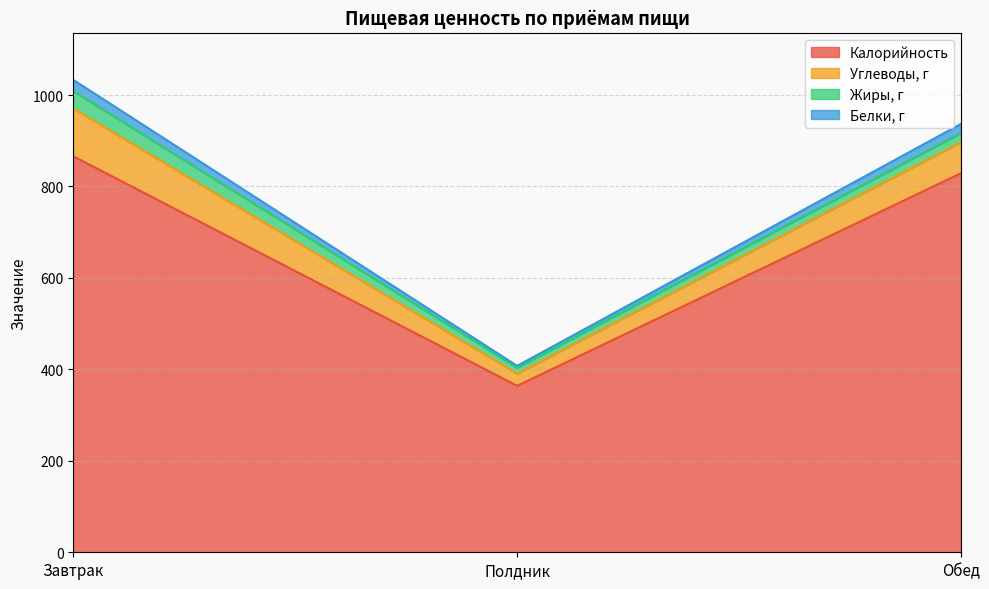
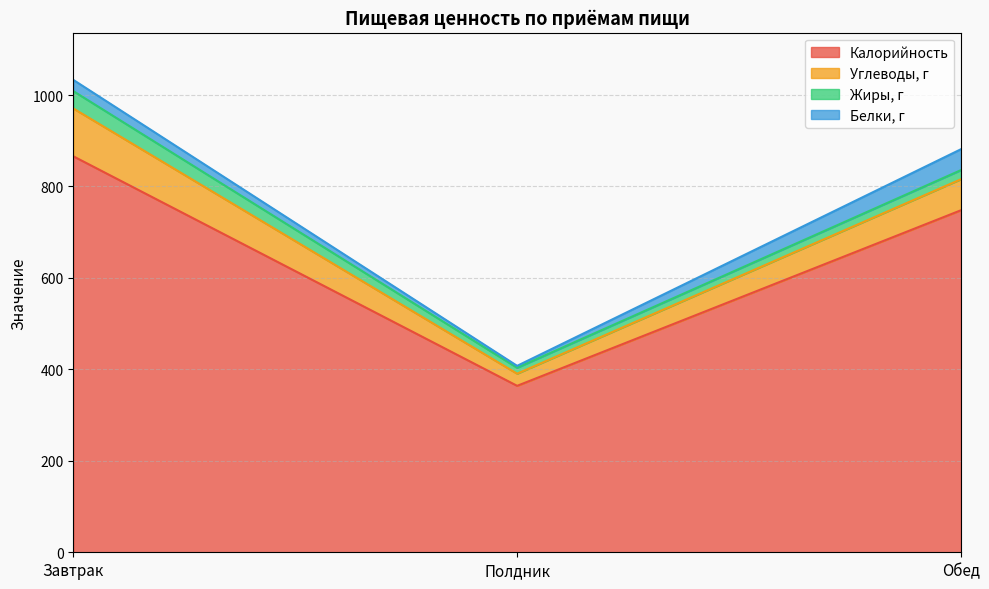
Калорийность, Обед: 830 -> 750
Белки, г, Обед: 20 -> 50
